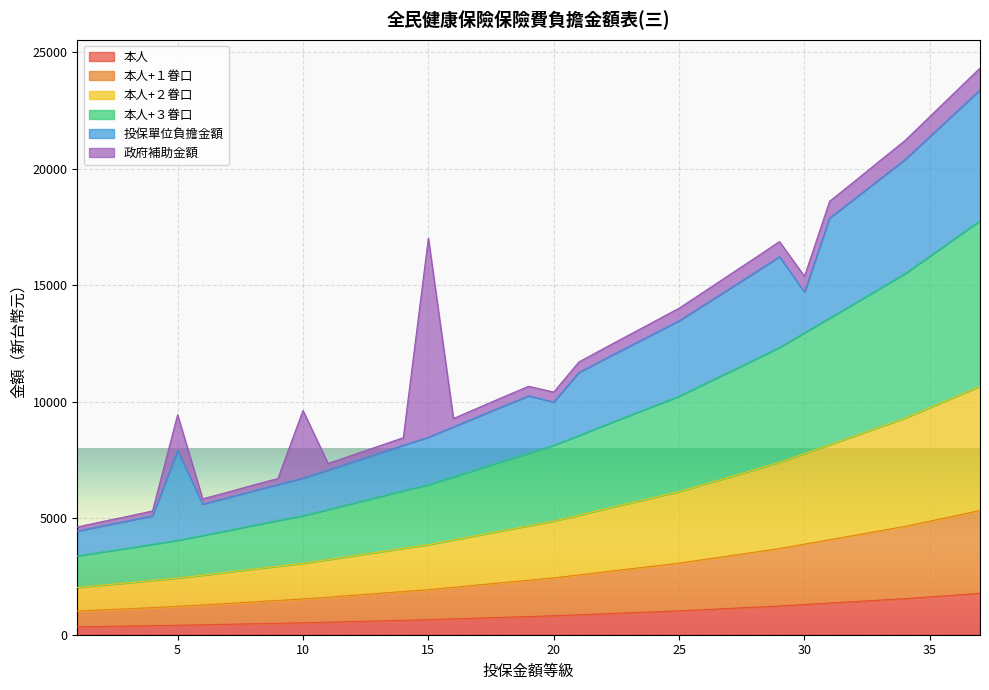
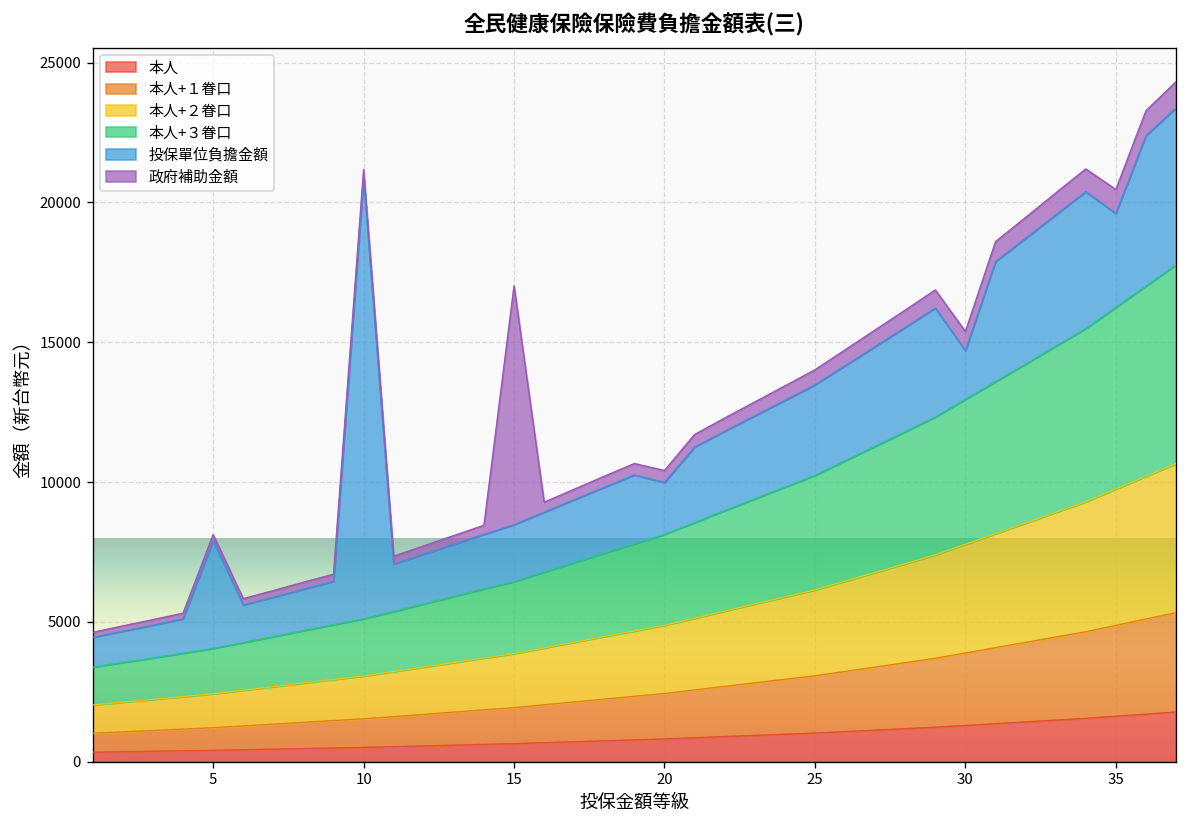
政府補助金額, 5: 1500 -> 200
投保單位負擔金額, 10: 1600 -> 15800
政府補助金額, 10: 2900 -> 300
投保單位負擔金額, 35: 5100 -> 3400
